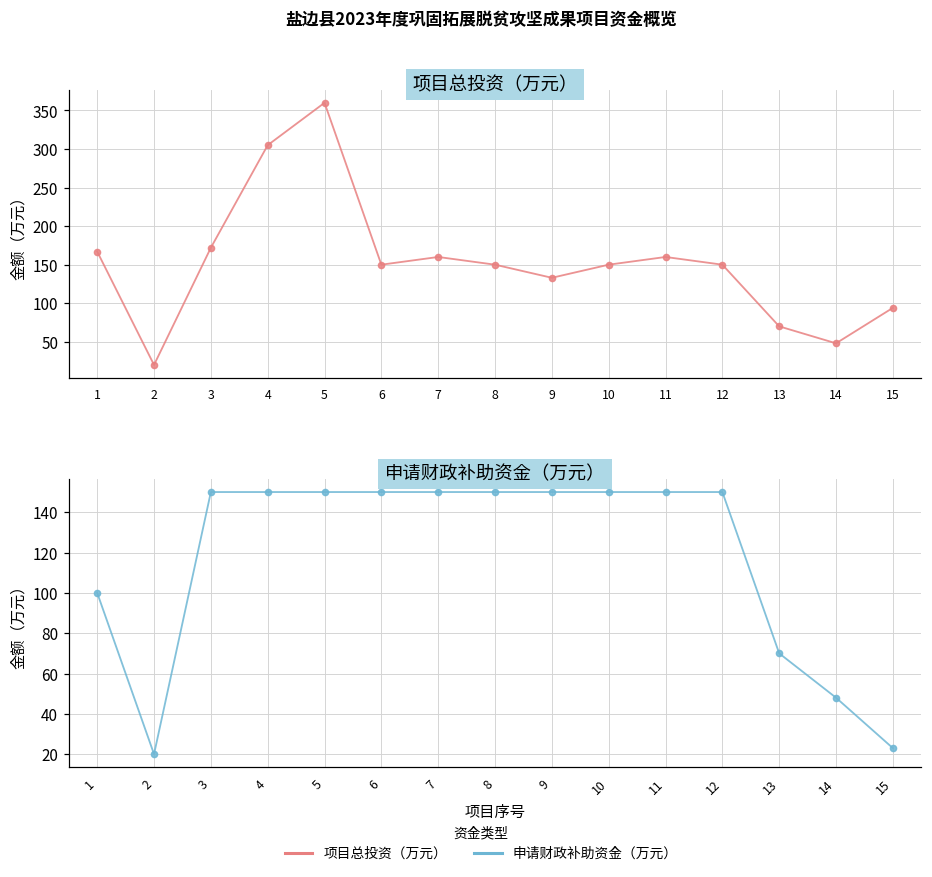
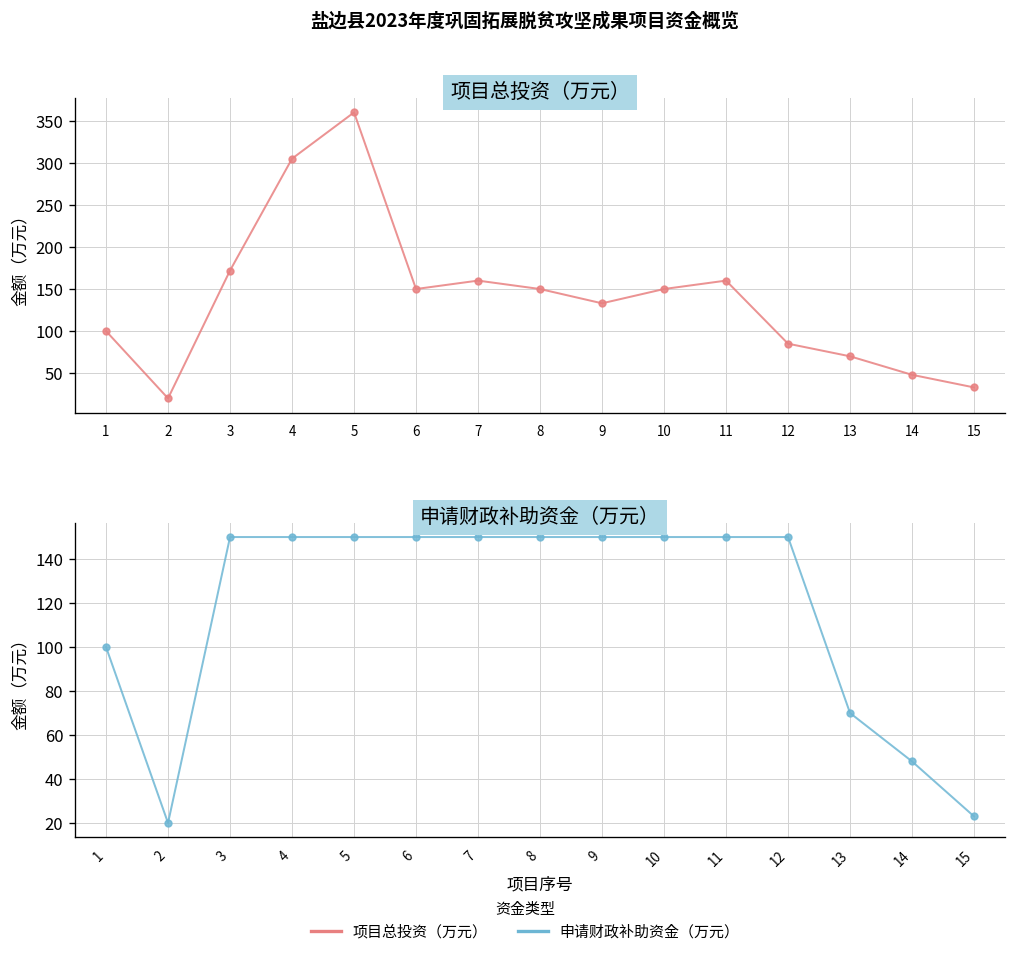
项目总投资（万元）, 1: 170 -> 100
项目总投资（万元）, 12: 150 -> 90
项目总投资（万元）, 15: 90 -> 30
